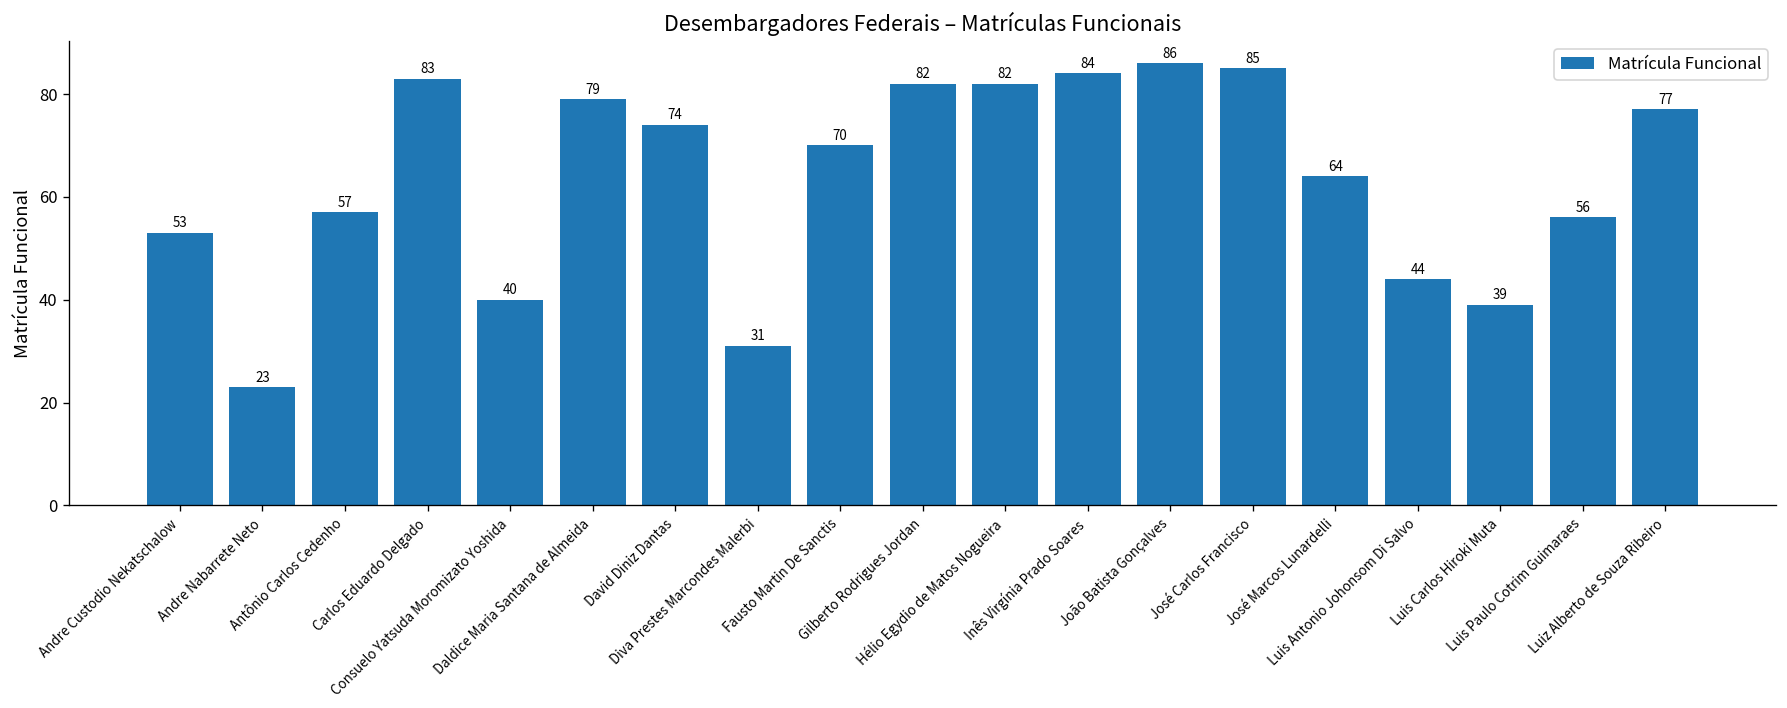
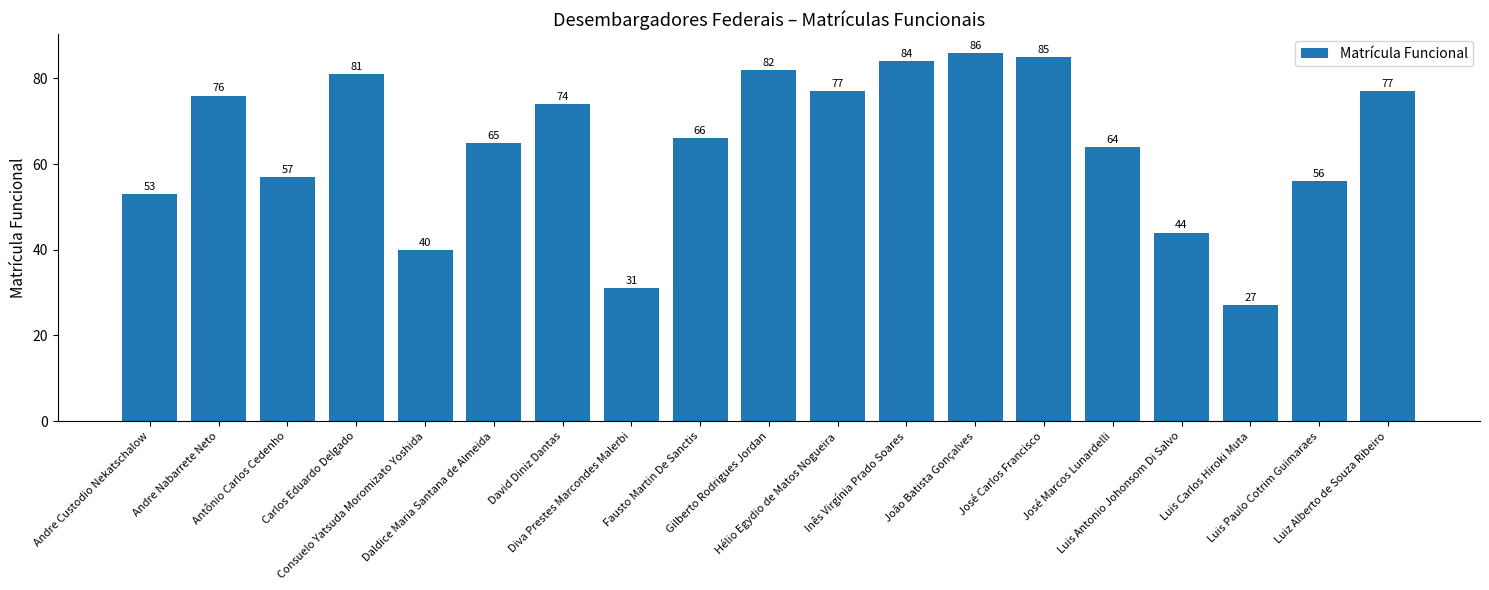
Andre Nabarrete Neto: 23 -> 76
Carlos Eduardo Delgado: 83 -> 81
Daldice Maria Santana de Almeida: 79 -> 65
Fausto Martin De Sanctis: 70 -> 66
Hélio Egydio de Matos Nogueira: 82 -> 77
Luis Carlos Hiroki Muta: 39 -> 27
